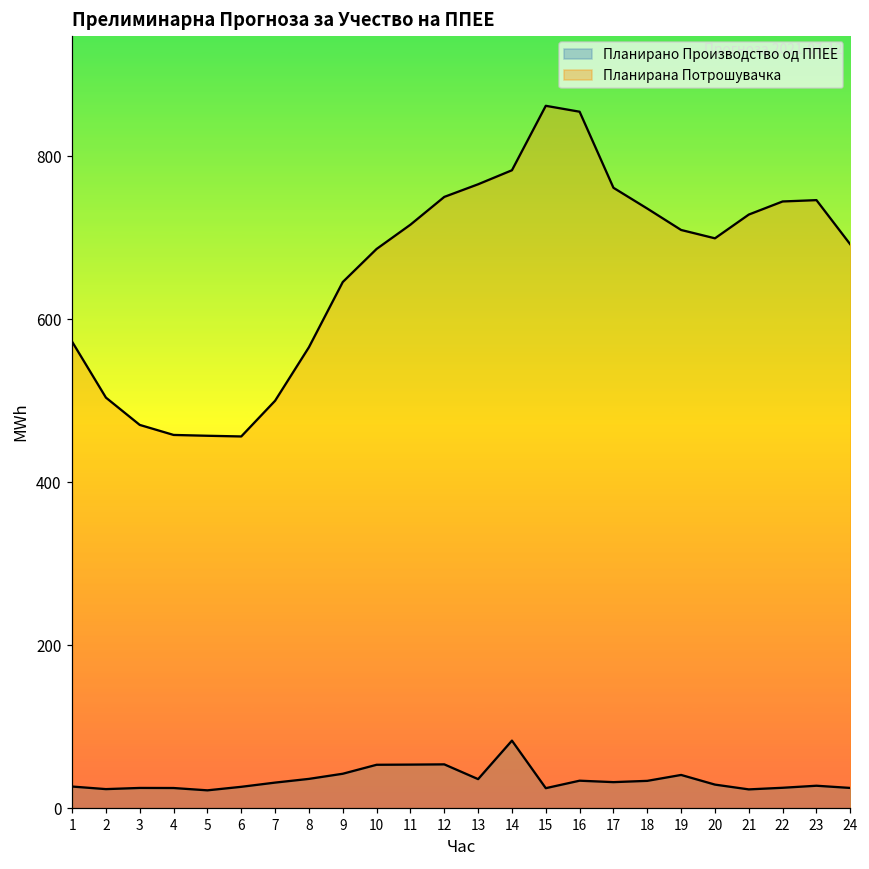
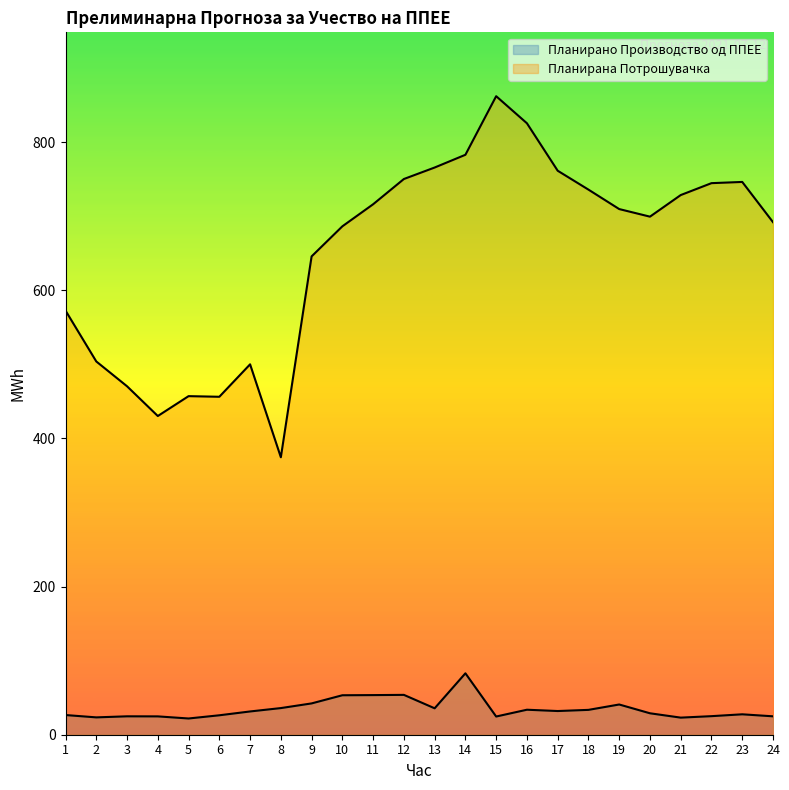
Планирана Потрошувачка, 4: 460 -> 430
Планирана Потрошувачка, 8: 570 -> 370
Планирана Потрошувачка, 16: 850 -> 830
